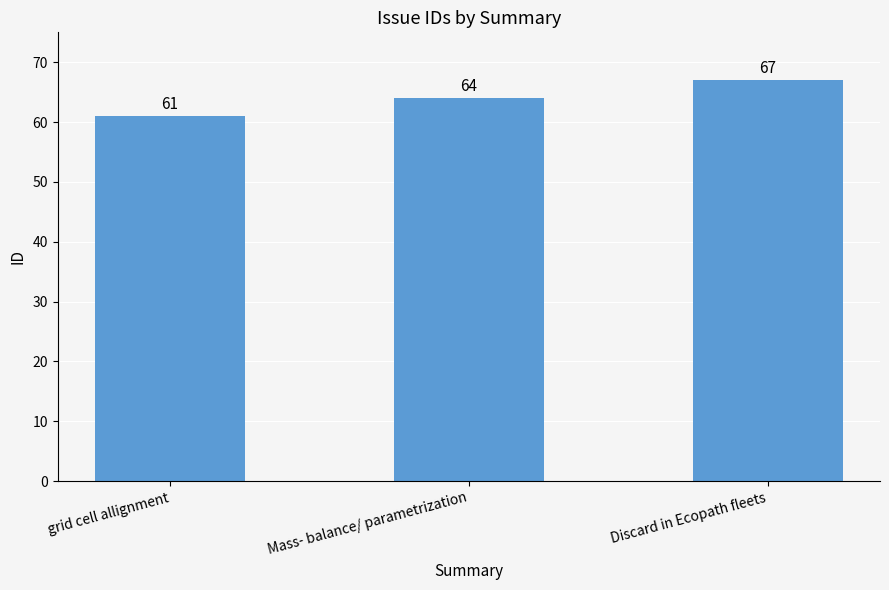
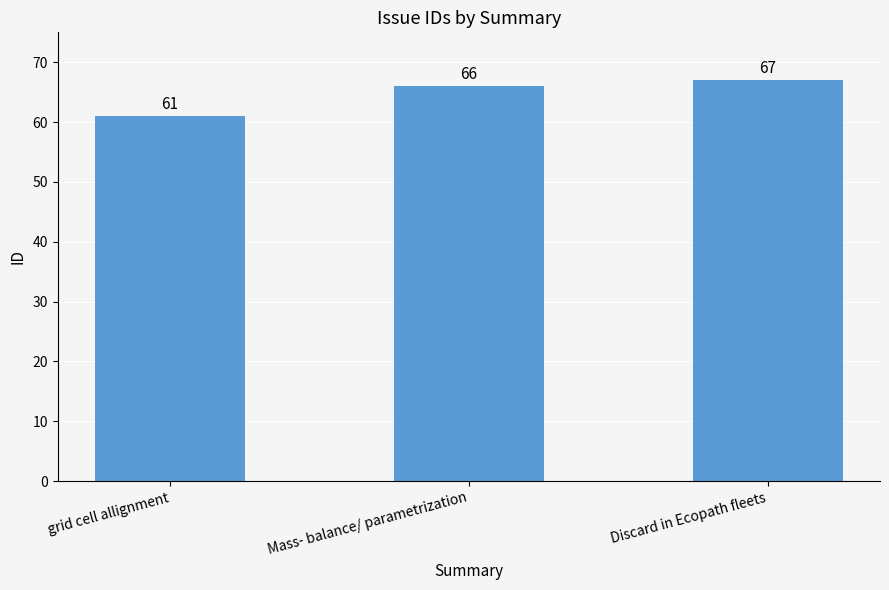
Mass- balance/ parametrization: 64 -> 66
